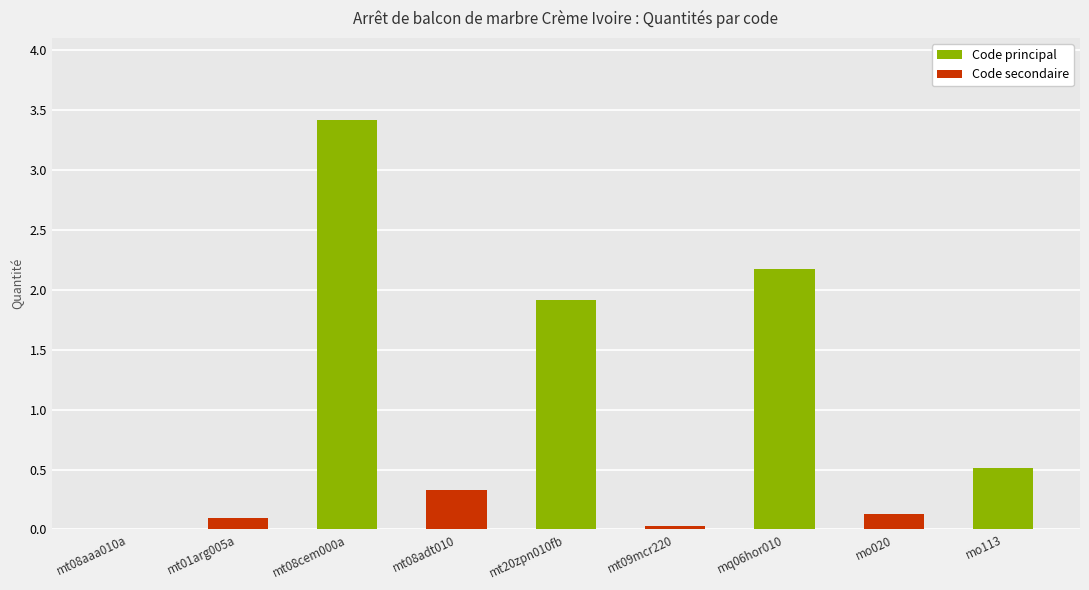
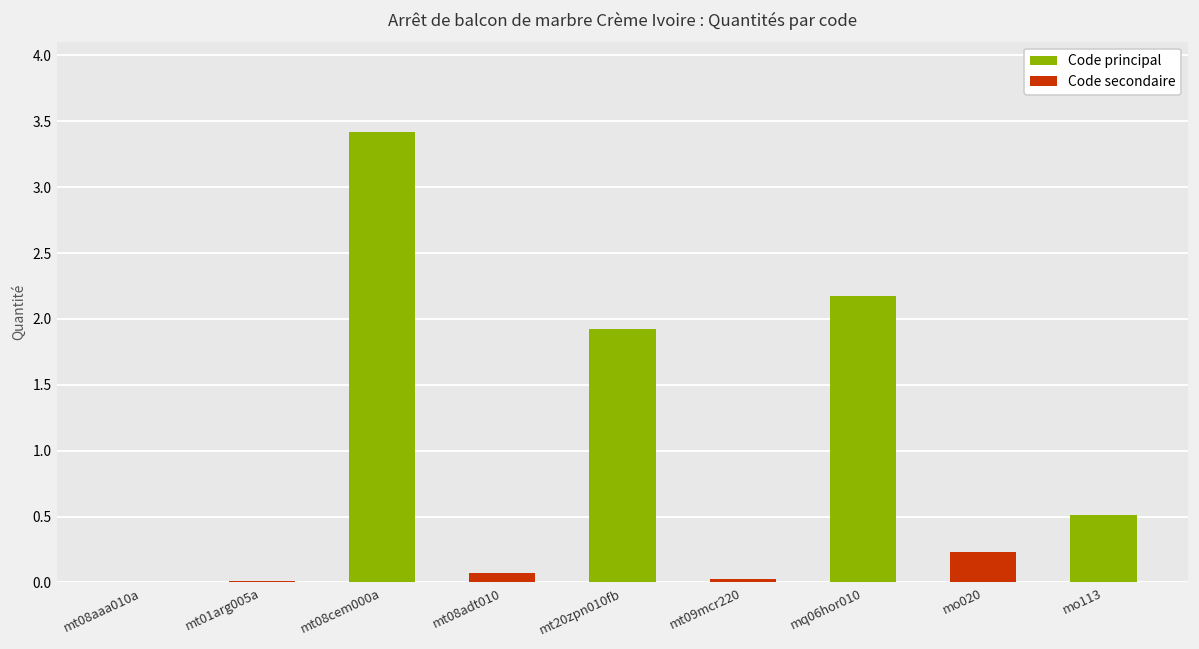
Code secondaire, mt01arg005a: 0.09 -> 0.01
Code secondaire, mt08adt010: 0.33 -> 0.07
Code secondaire, mo020: 0.13 -> 0.23
